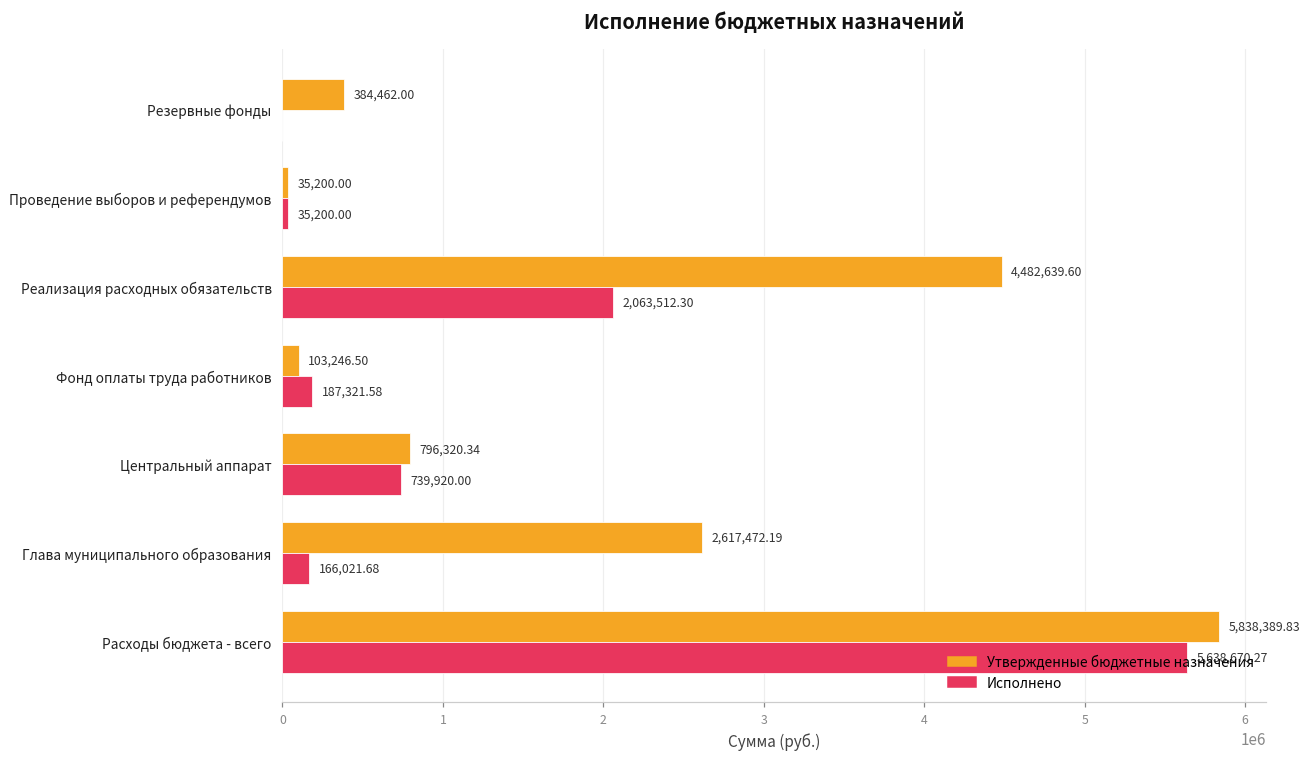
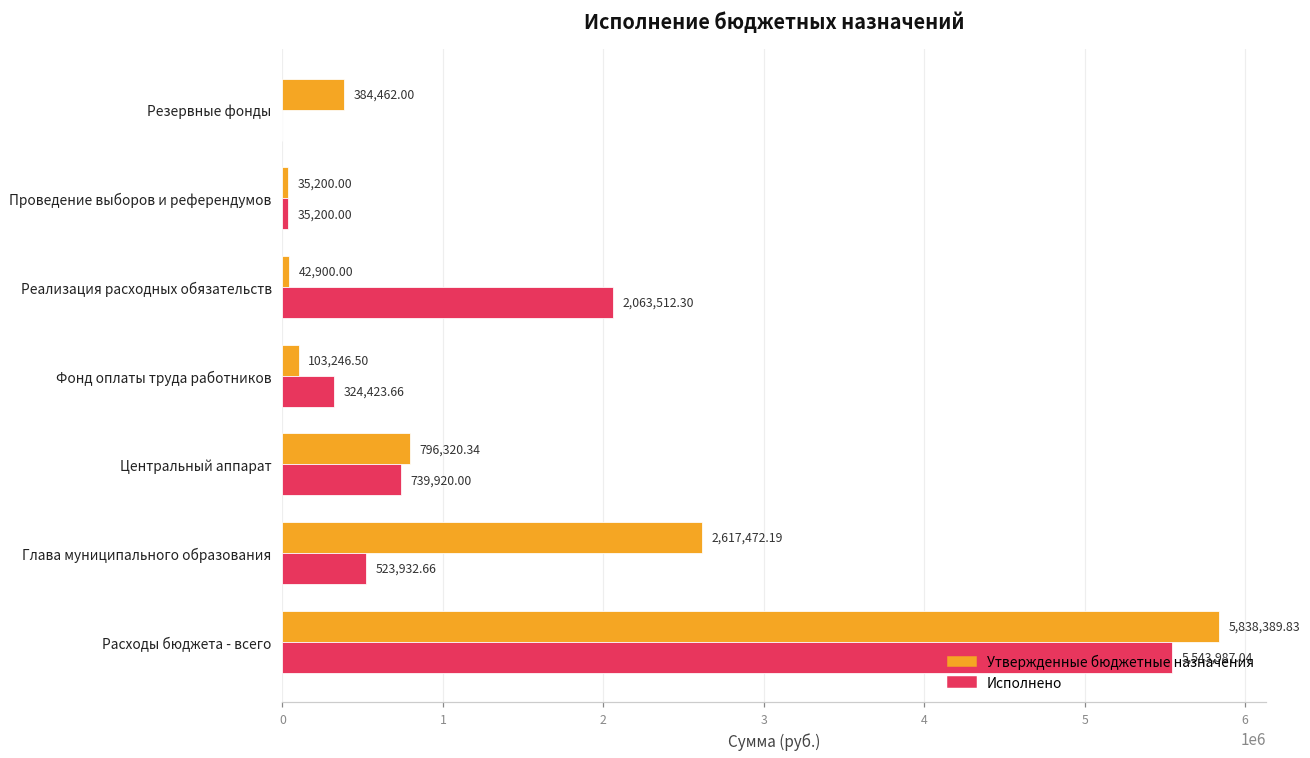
Утвержденные бюджетные назначения, Реализация расходных обязательств: 4,482,639.60 -> 42,900.00
Исполнено, Фонд оплаты труда работников: 187,321.58 -> 324,423.66
Исполнено, Глава муниципального образования: 166,021.68 -> 523,932.66
Исполнено, Расходы бюджета - всего: 5,638,670.27 -> 5,543,987.04
